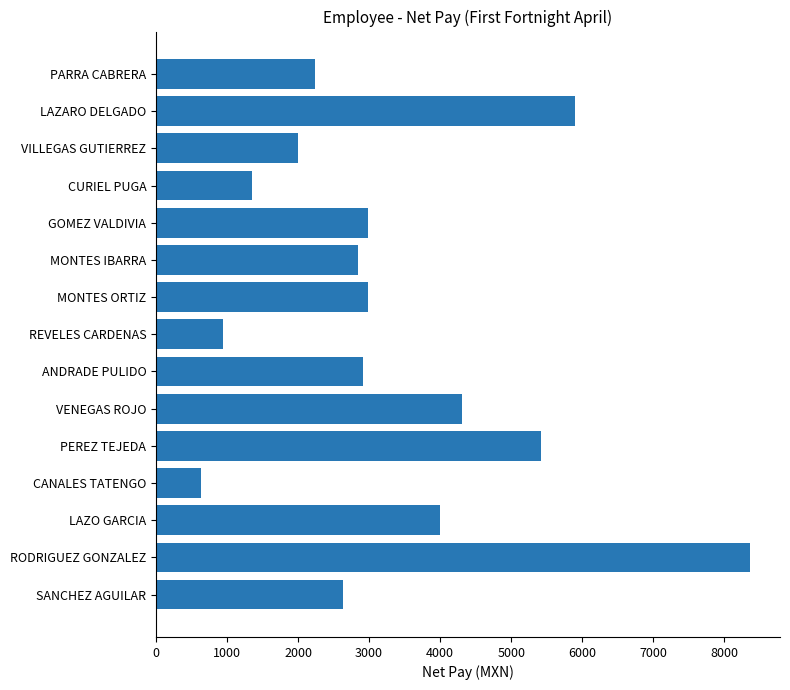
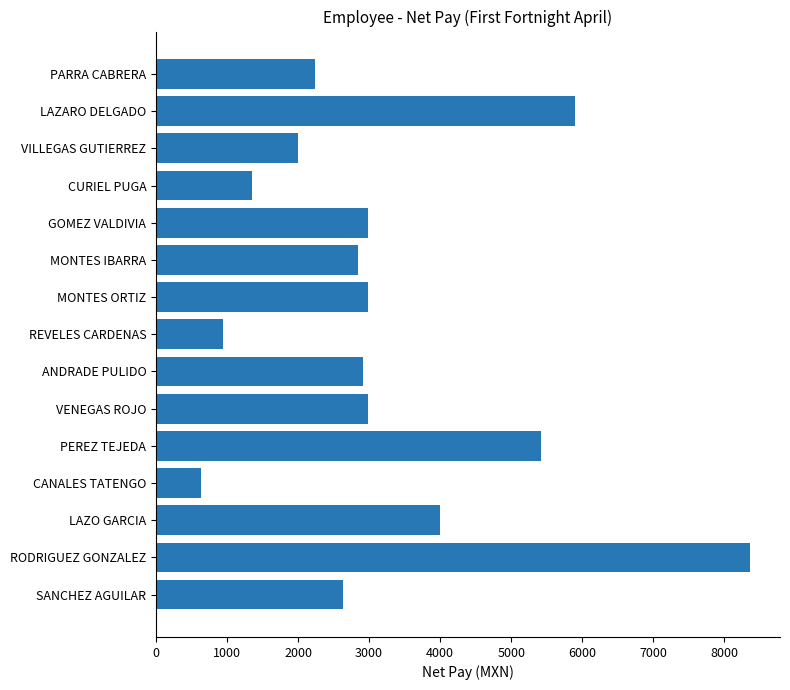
VENEGAS ROJO: 4300 -> 3000
